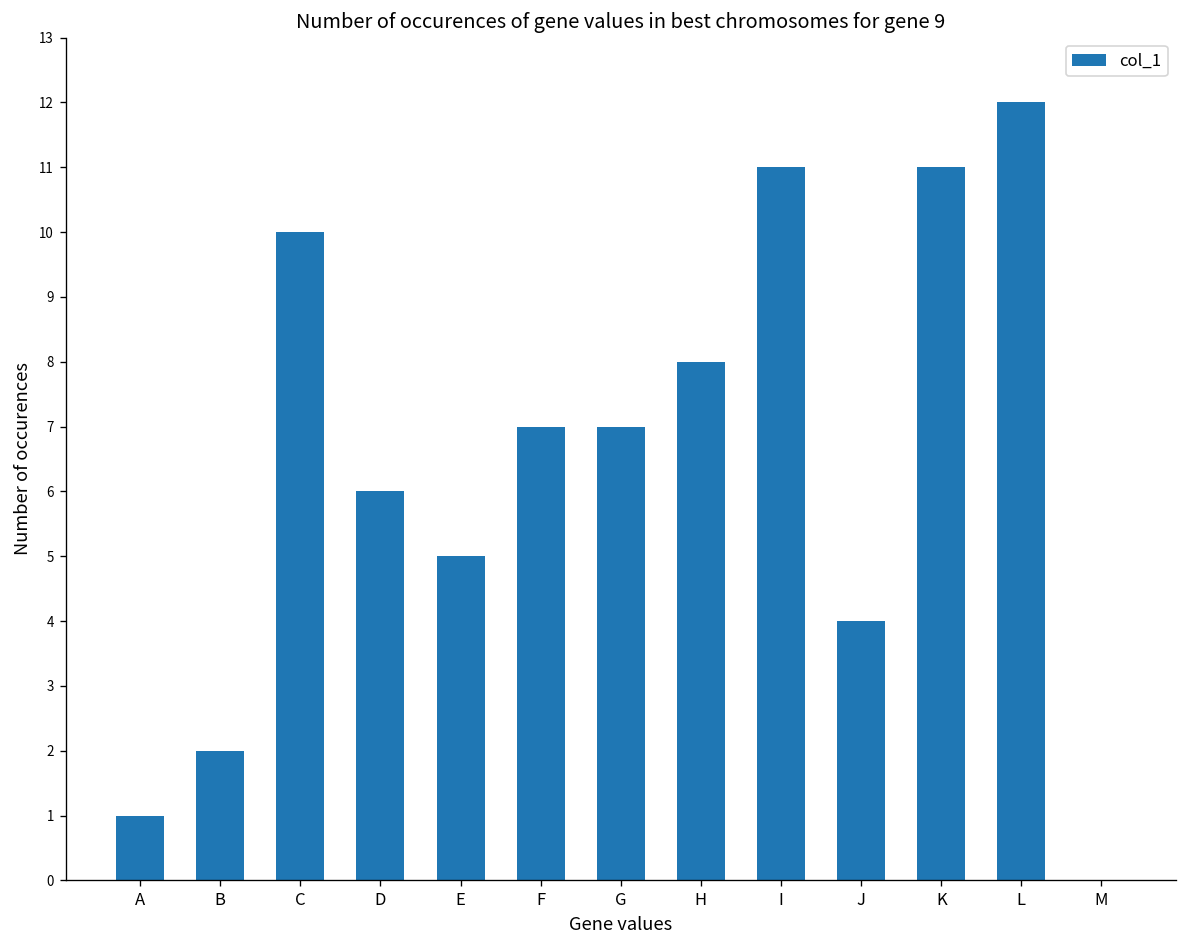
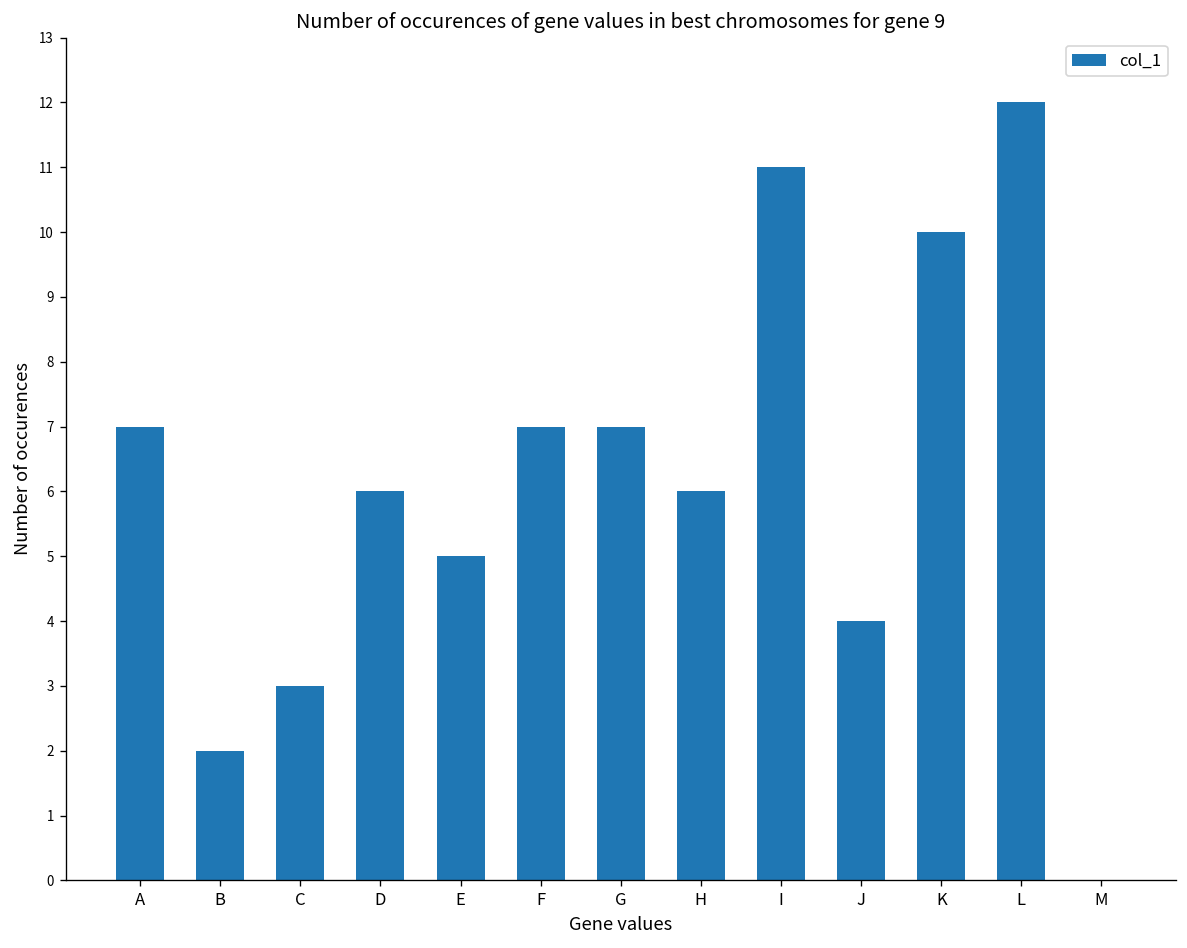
A: 1 -> 7
C: 10 -> 3
H: 8 -> 6
K: 11 -> 10
